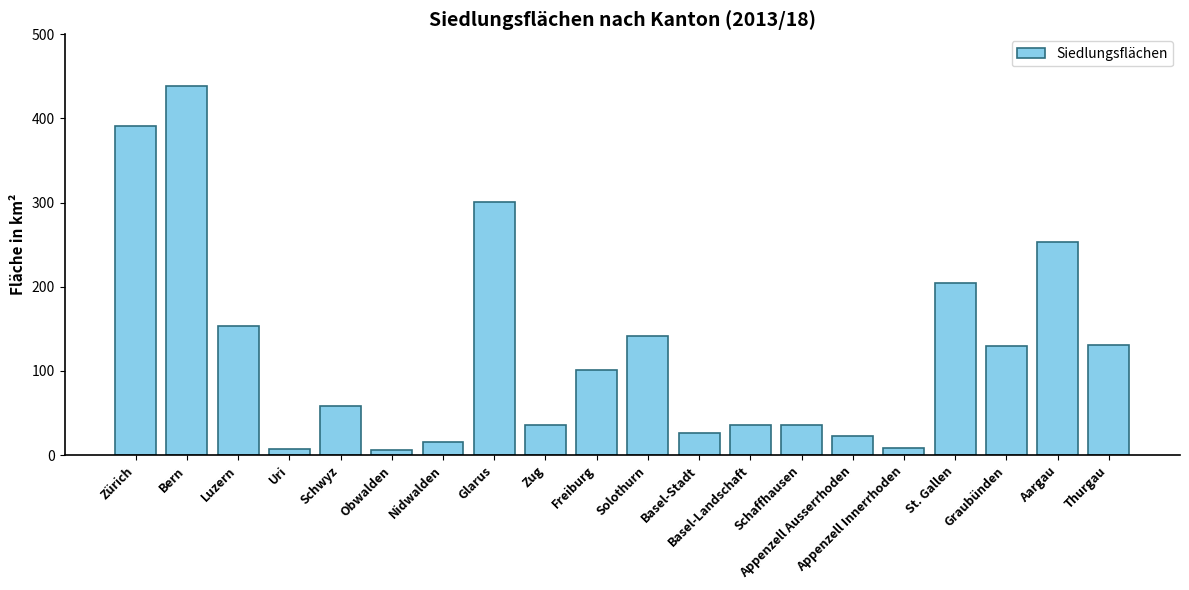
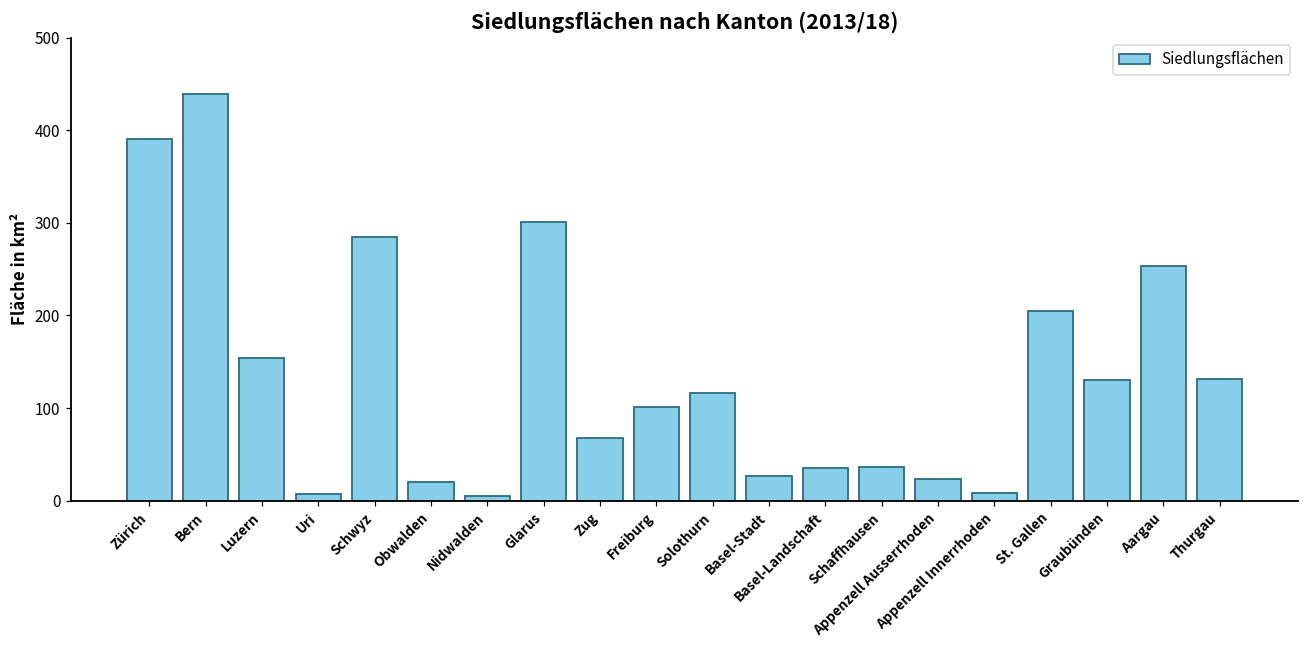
Schwyz: 60 -> 280
Obwalden: 10 -> 20
Nidwalden: 20 -> 10
Zug: 40 -> 70
Solothurn: 140 -> 120
